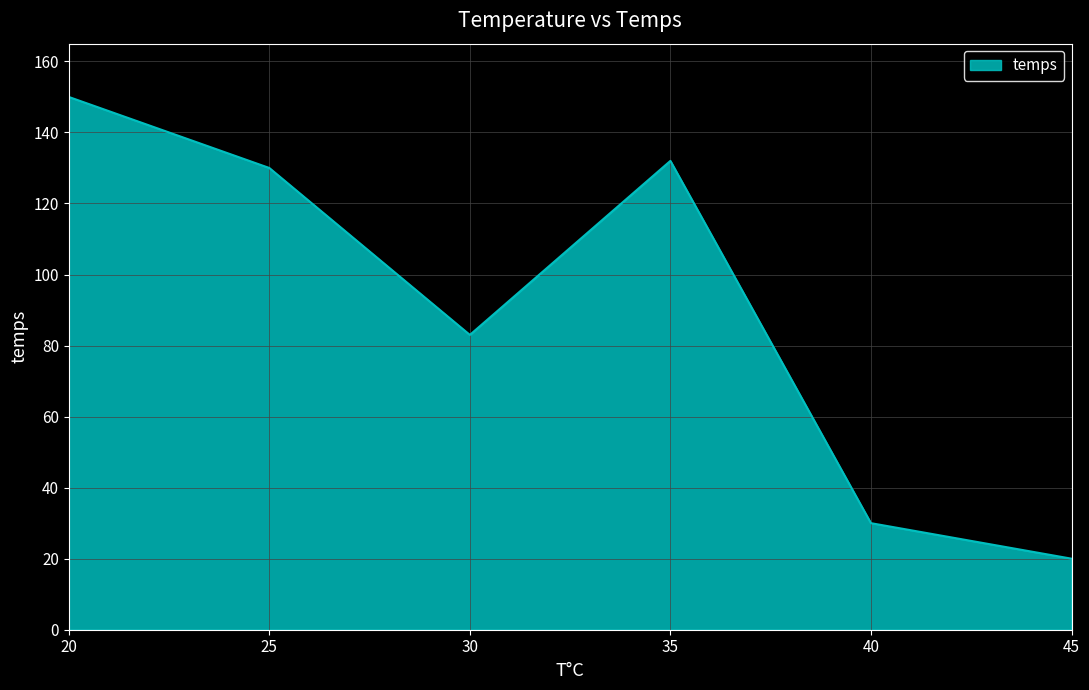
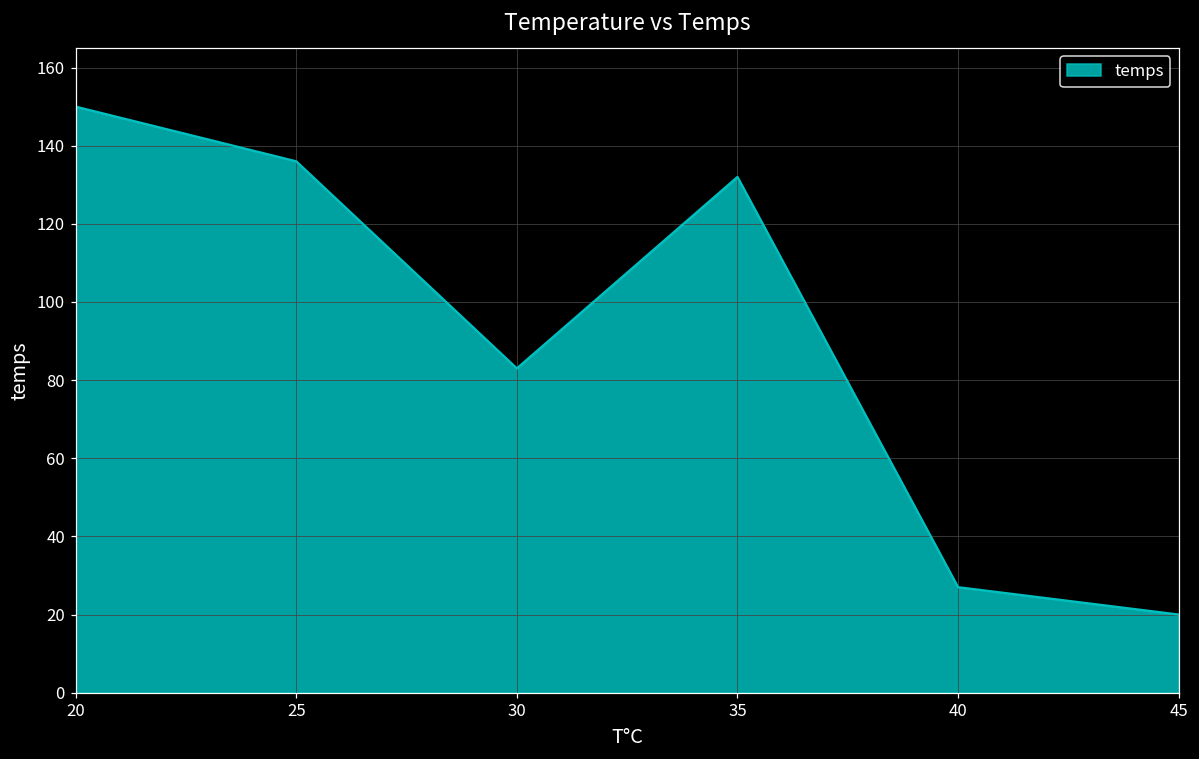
25: 130 -> 136
40: 30 -> 27
